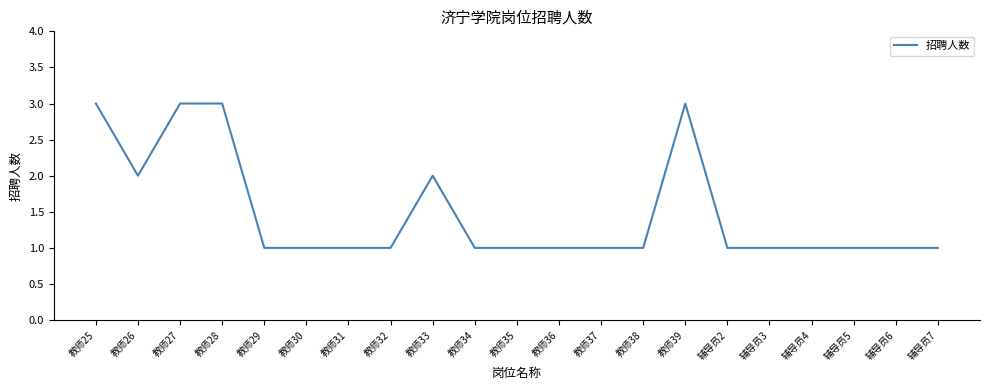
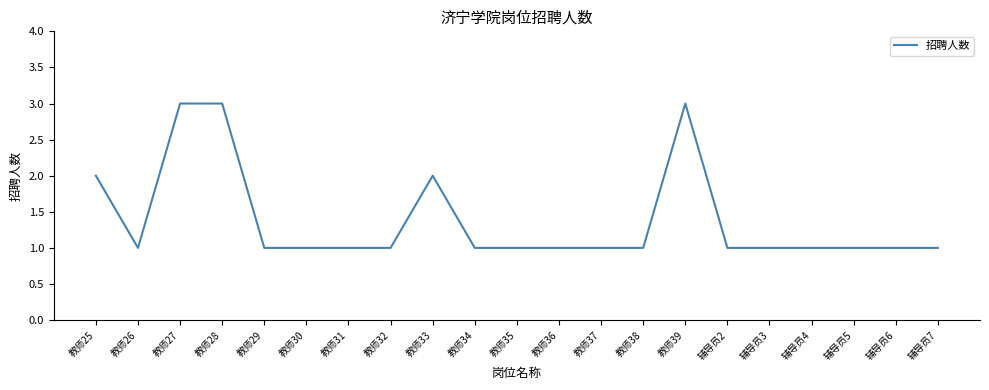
教师25: 3 -> 2
教师26: 2 -> 1
